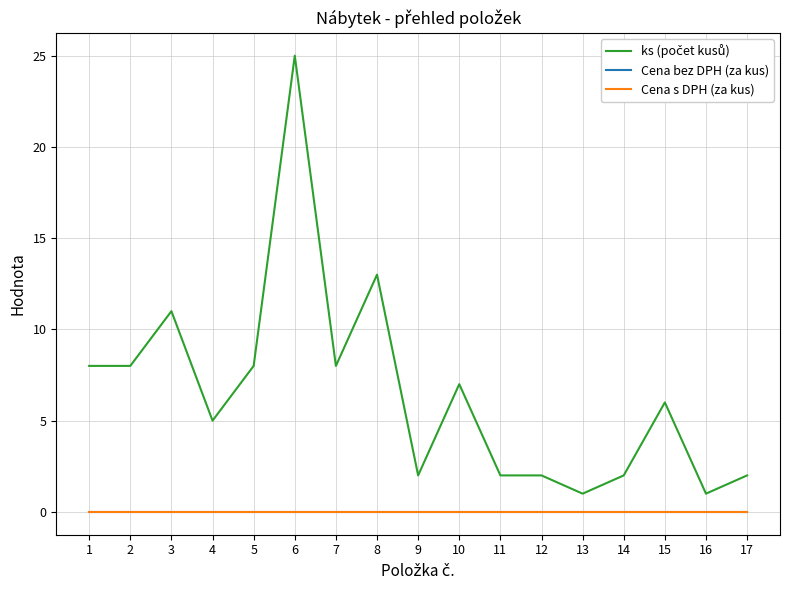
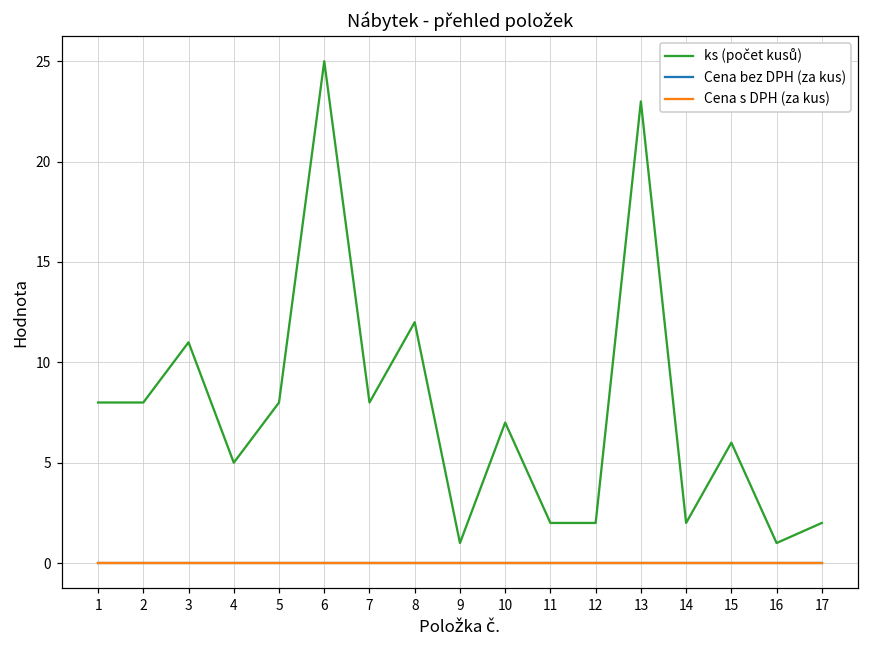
ks (počet kusů), 8: 13 -> 12
ks (počet kusů), 9: 2 -> 1
ks (počet kusů), 13: 1 -> 23
